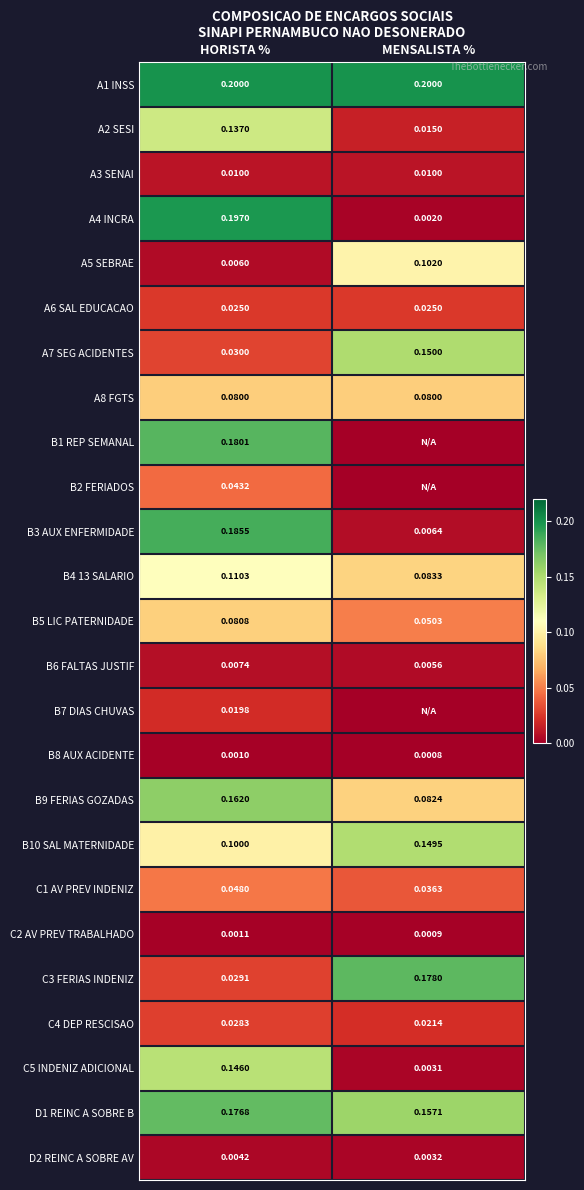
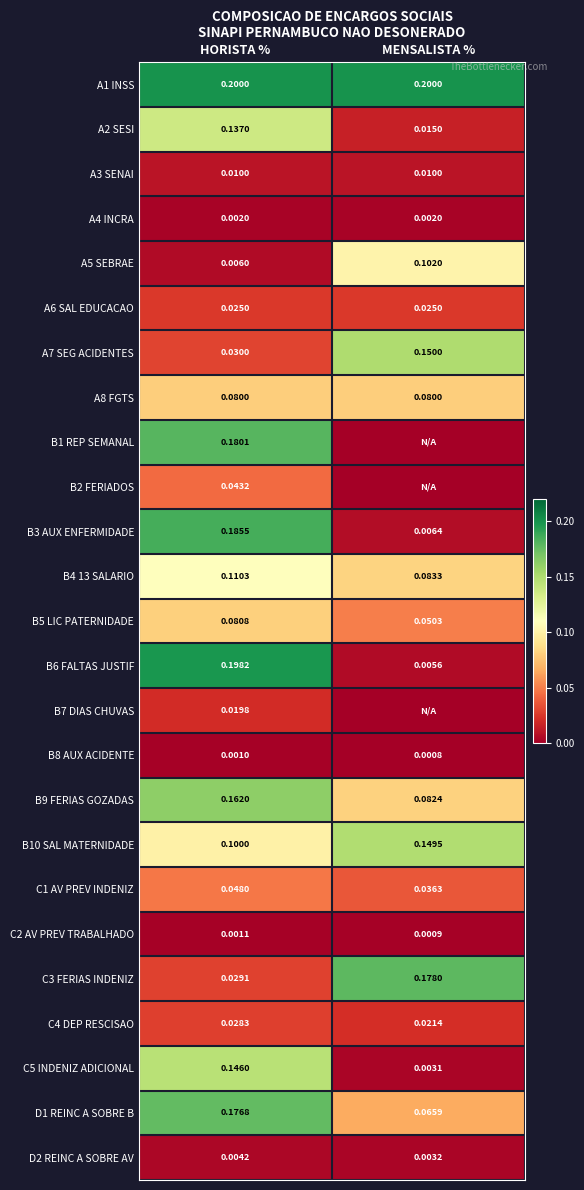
A4 INCRA, HORISTA %: 0.1970 -> 0.0020
B6 FALTAS JUSTIF, HORISTA %: 0.0074 -> 0.1982
D1 REINC A SOBRE B, MENSALISTA %: 0.1571 -> 0.0659
